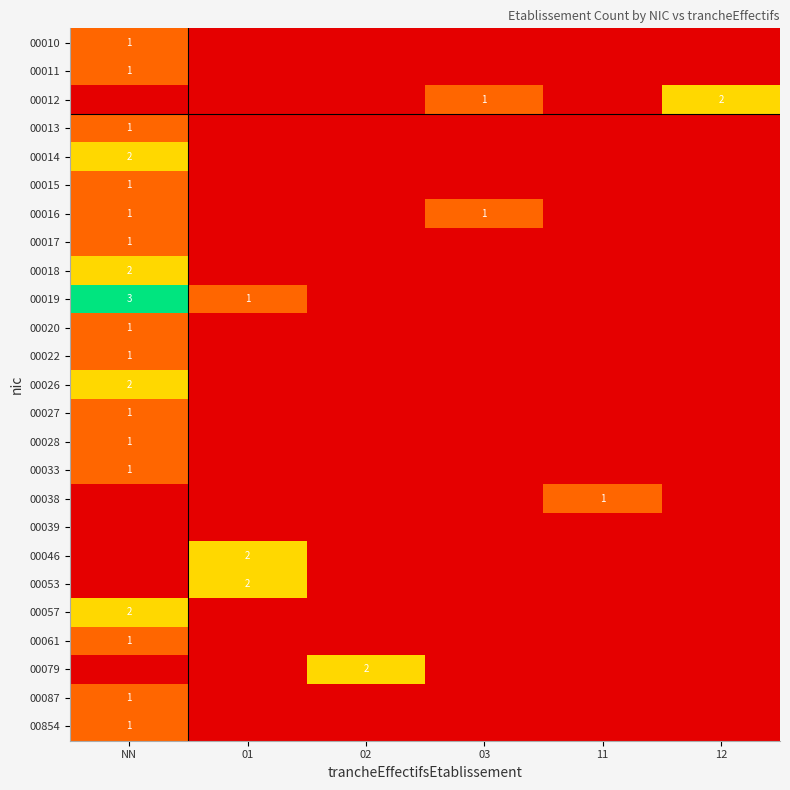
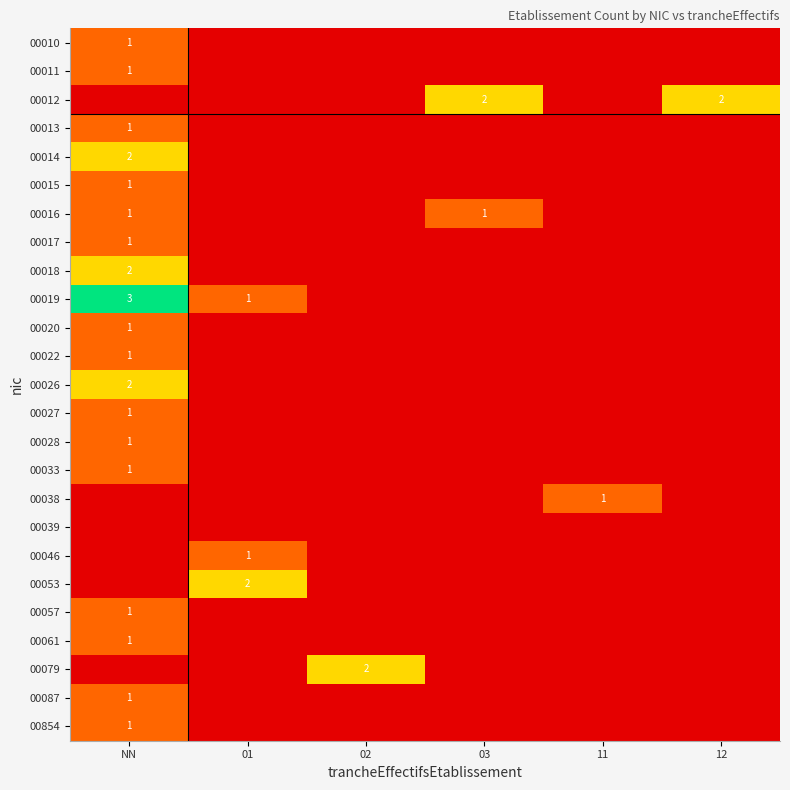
00012, 03: 1 -> 2
00046, 01: 2 -> 1
00057, NN: 2 -> 1
